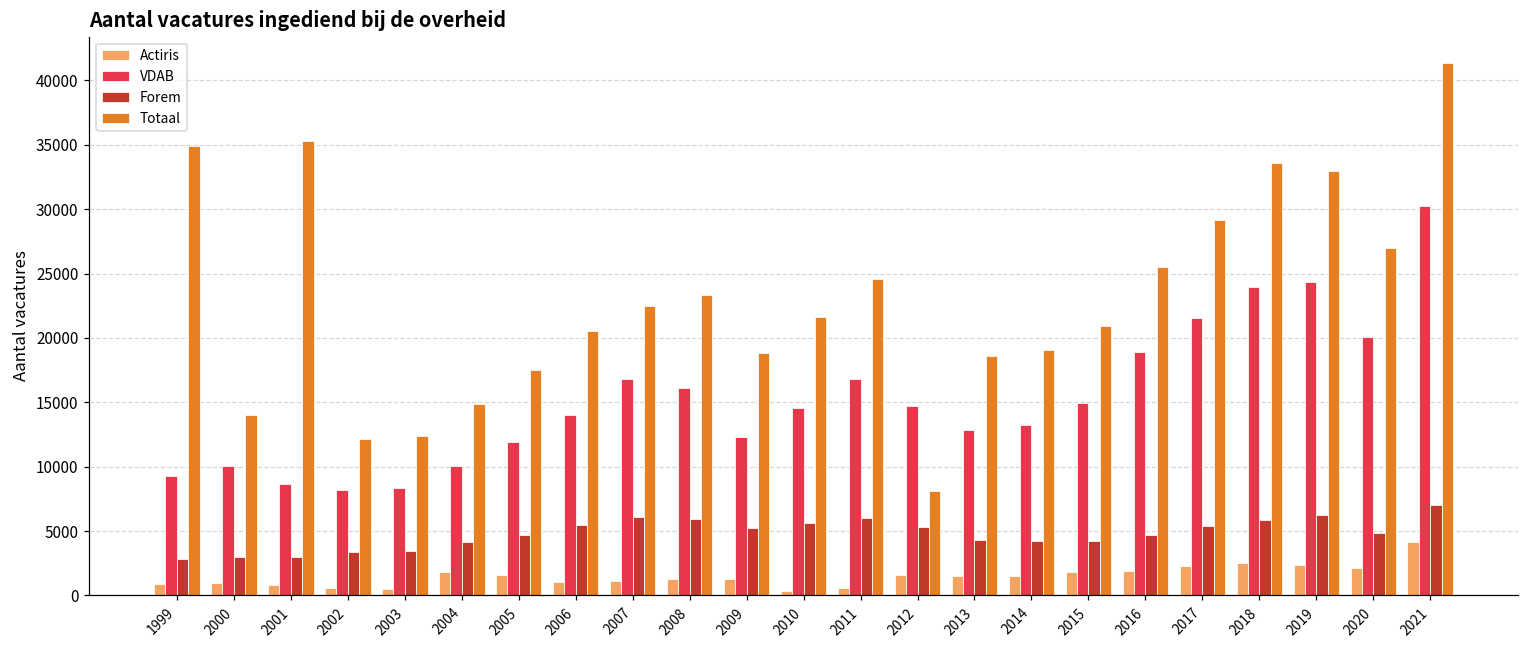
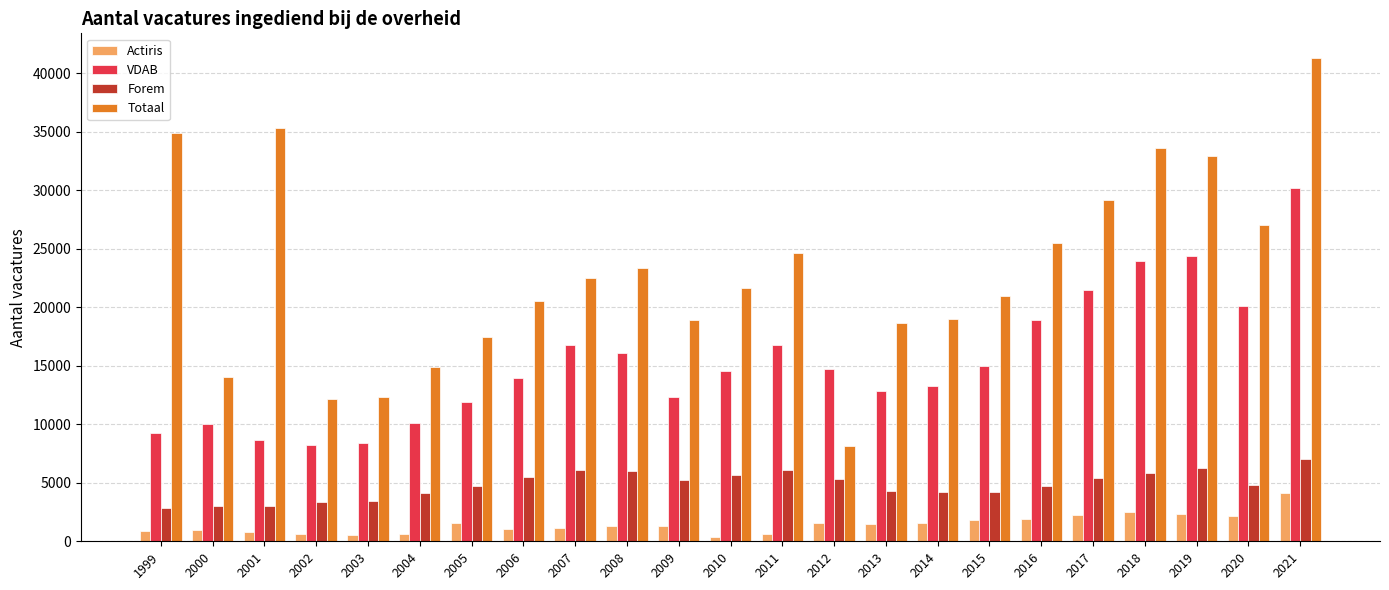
Actiris, 2004: 1800 -> 700
